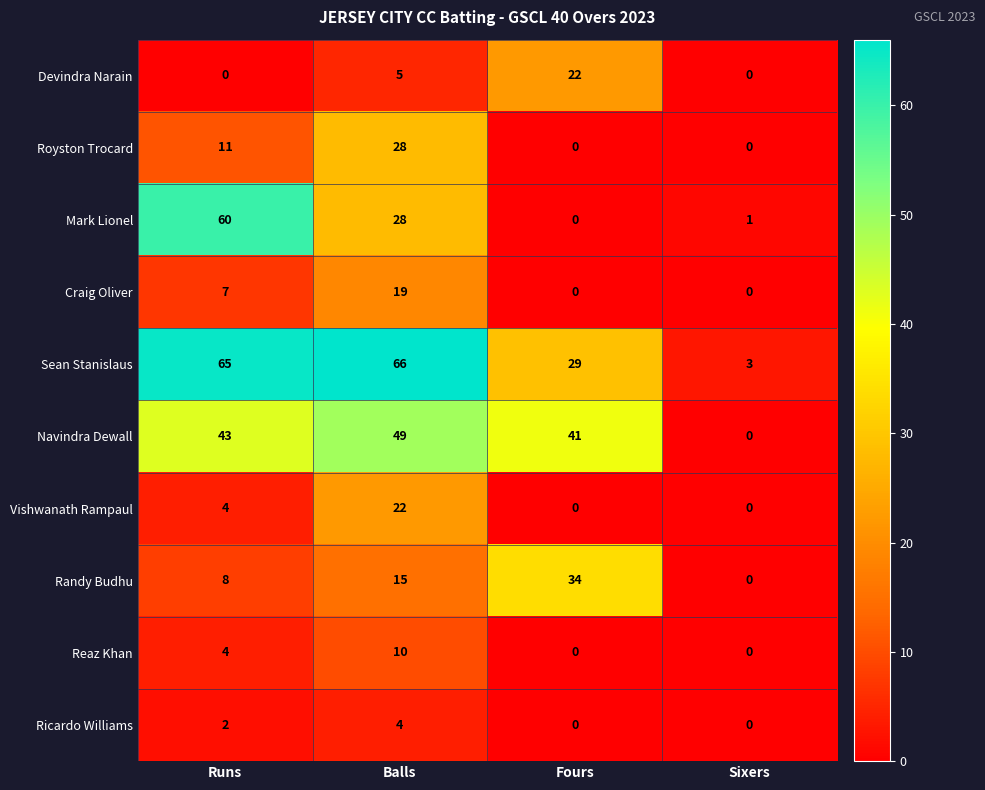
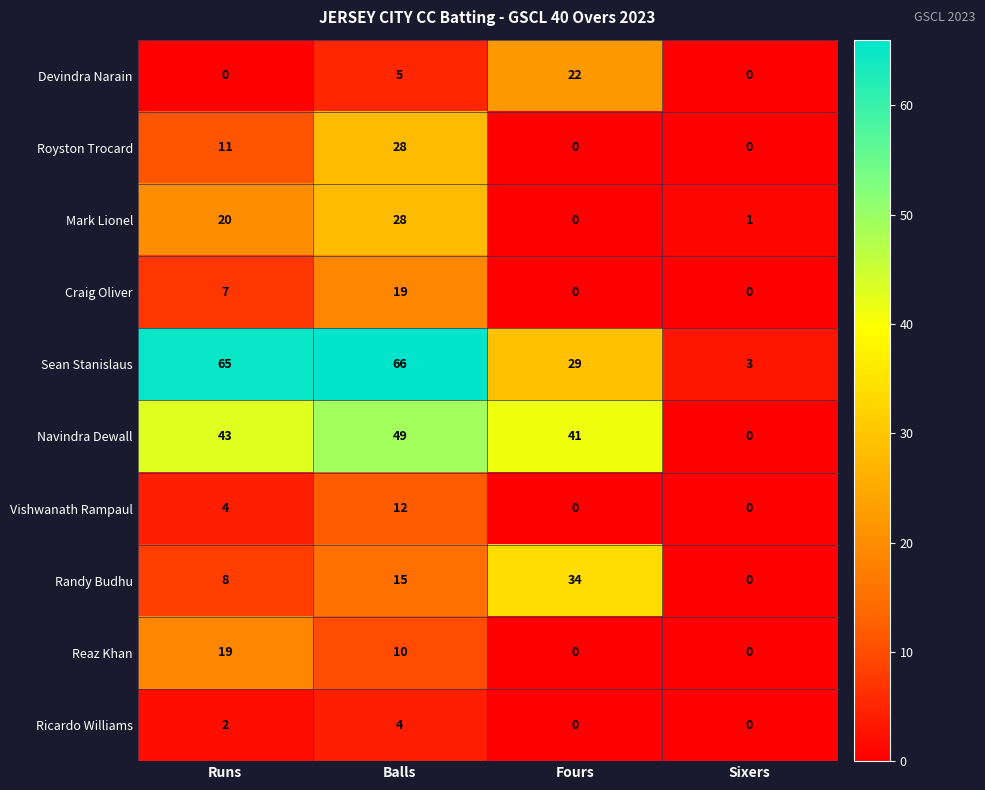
Mark Lionel, Runs: 60 -> 20
Vishwanath Rampaul, Balls: 22 -> 12
Reaz Khan, Runs: 4 -> 19
